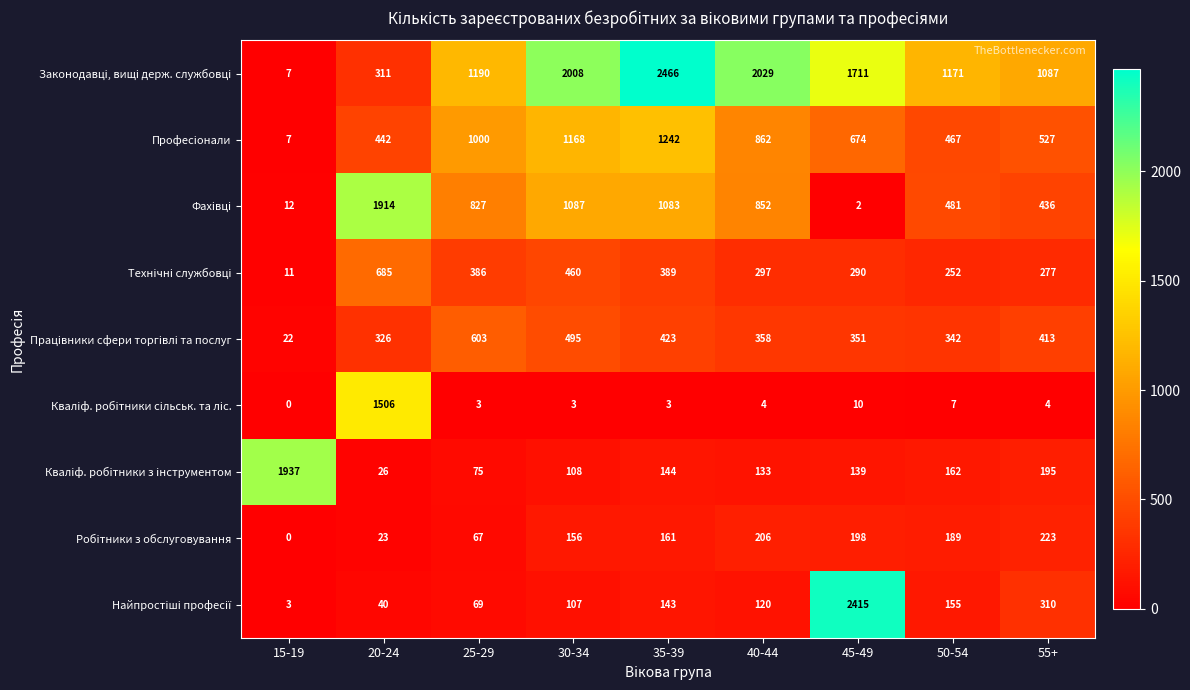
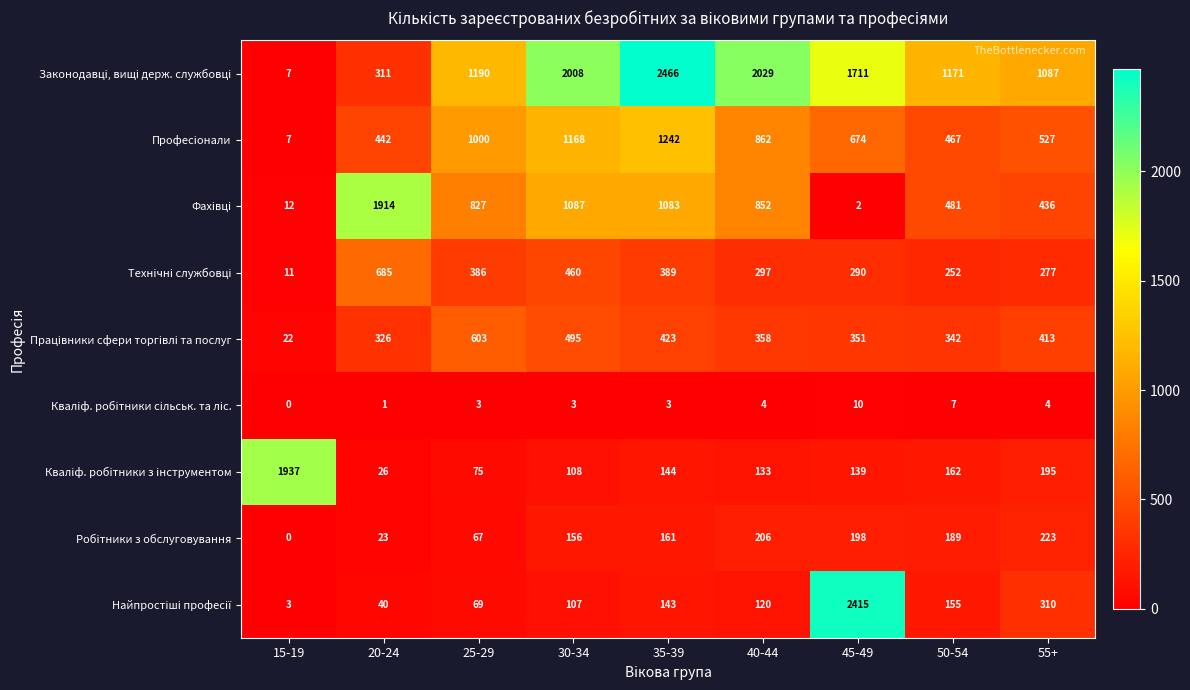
Кваліф. робітники сільськ. та ліс., 20-24: 1506 -> 1
